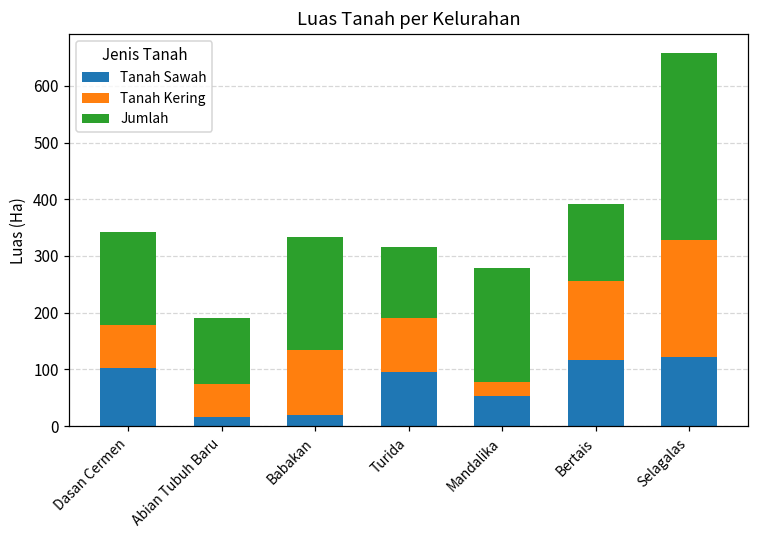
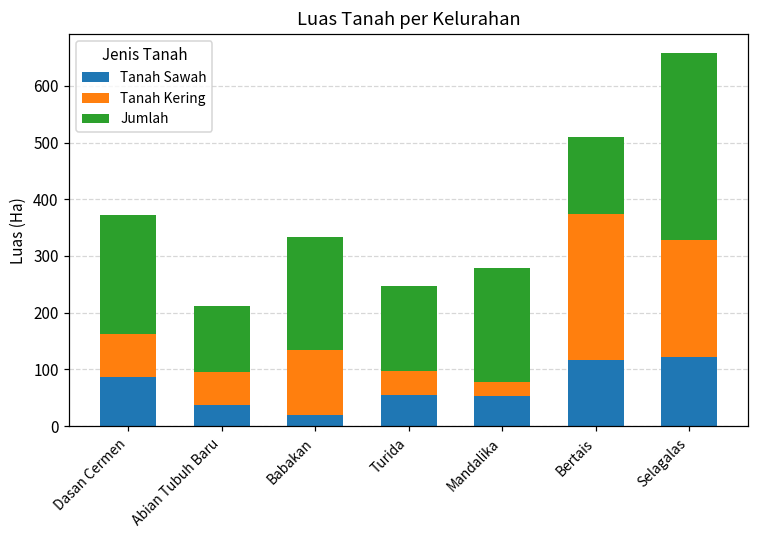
Tanah Sawah, Dasan Cermen: 100 -> 90
Jumlah, Dasan Cermen: 160 -> 210
Tanah Sawah, Abian Tubuh Baru: 20 -> 40
Tanah Sawah, Turida: 100 -> 60
Tanah Kering, Turida: 100 -> 40
Jumlah, Turida: 120 -> 150
Tanah Kering, Bertais: 140 -> 260
